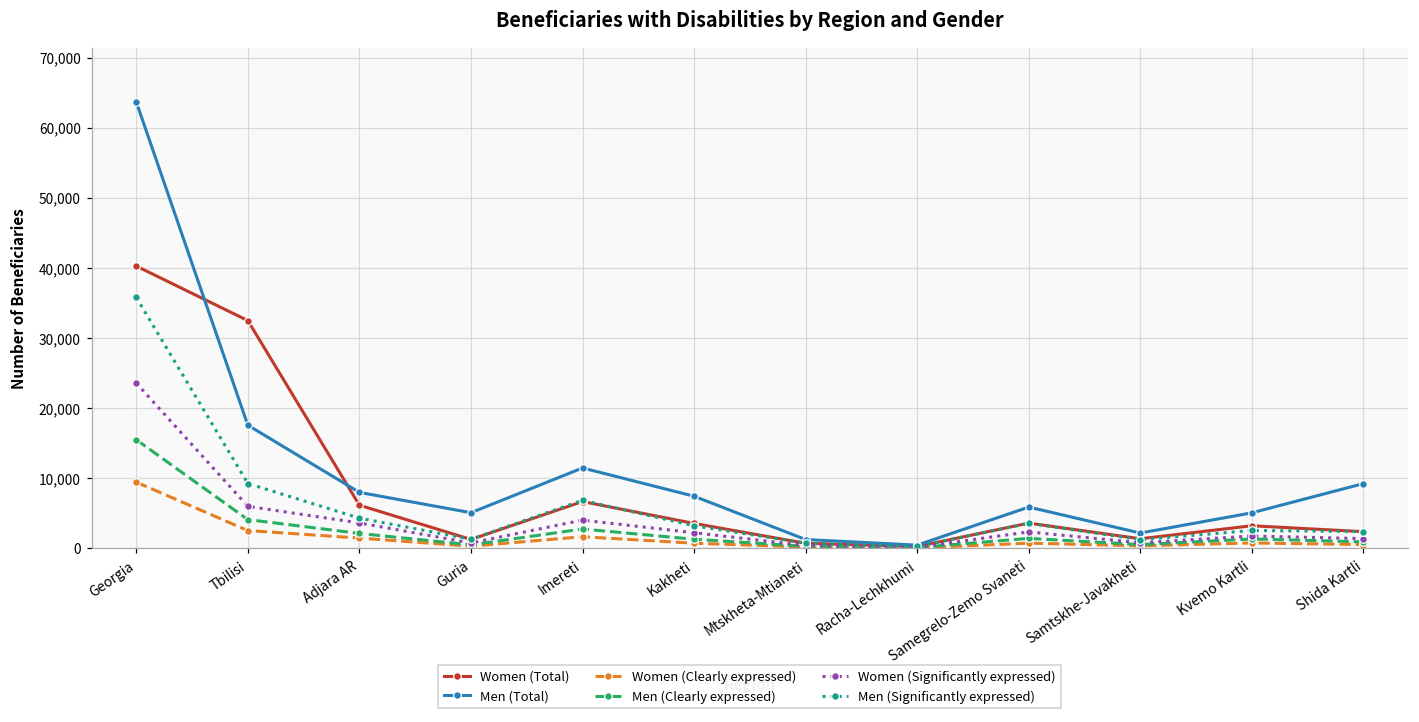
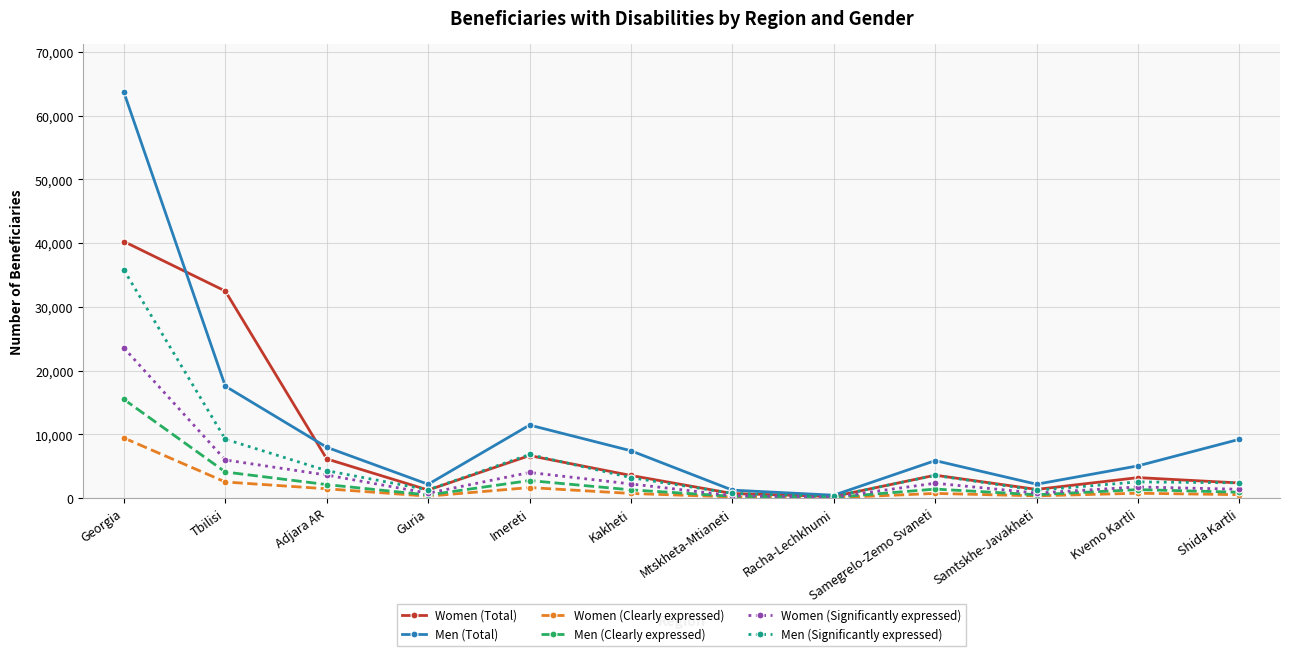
Men (Total), Guria: 5,000 -> 2,000
